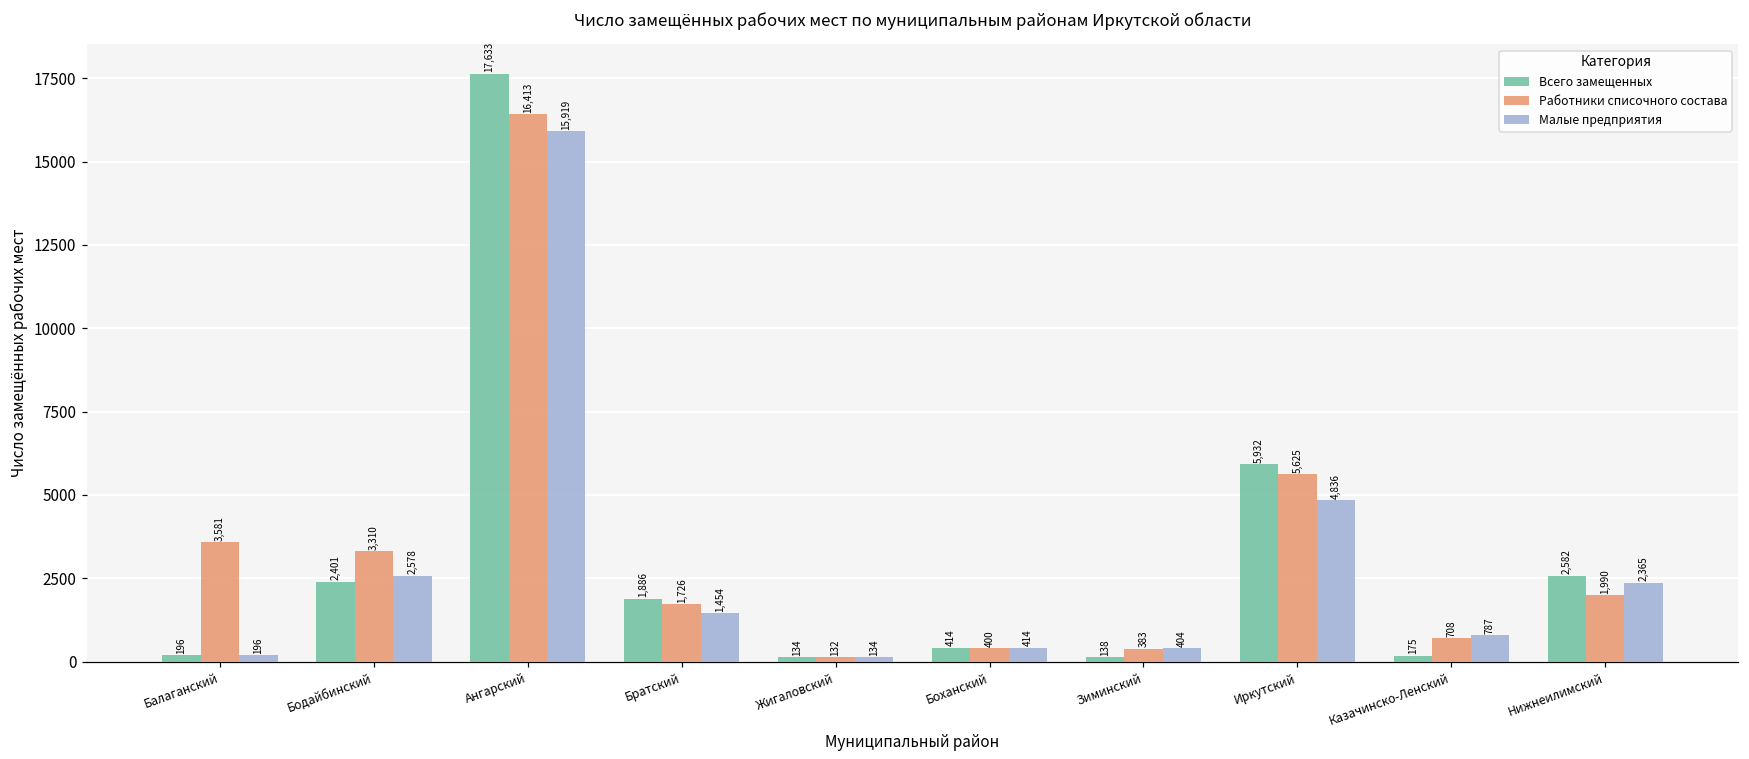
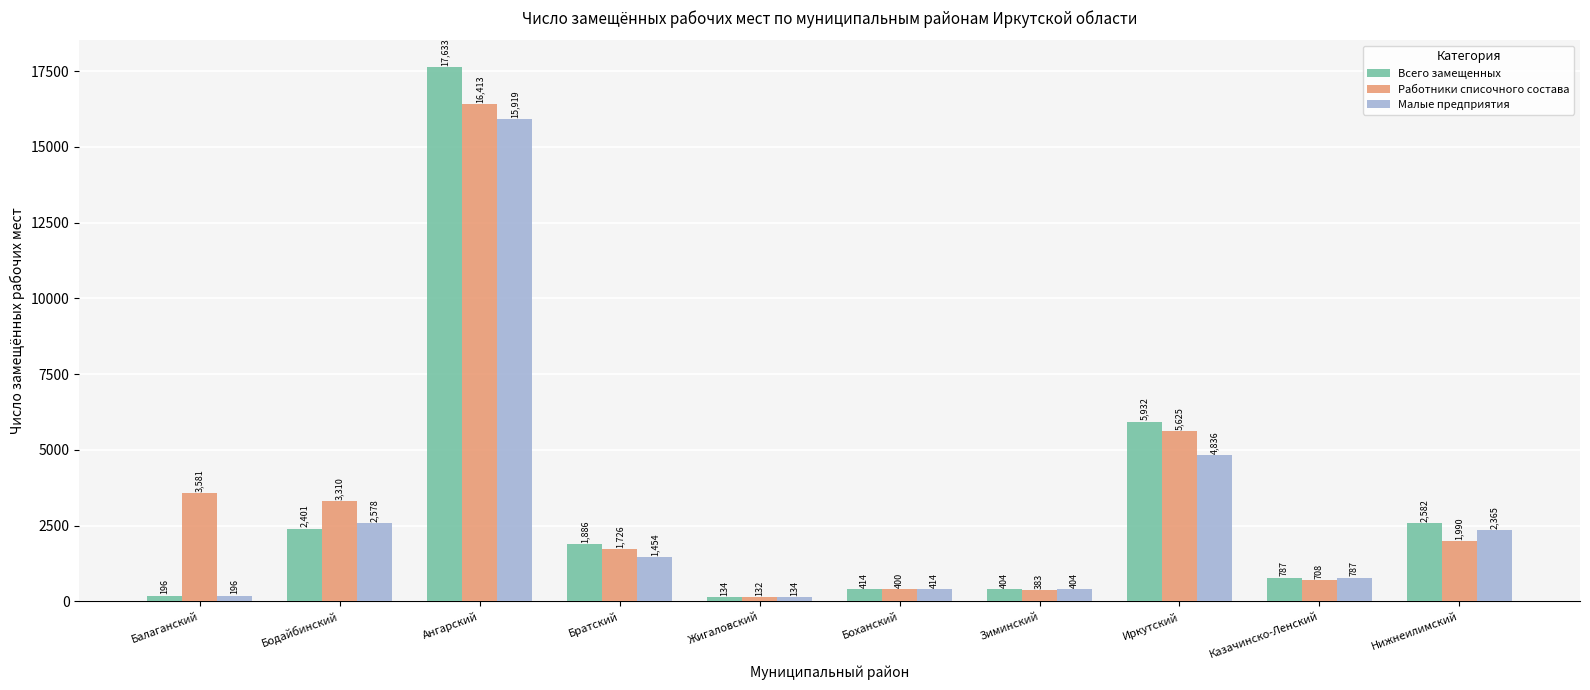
Всего замещенных, Зиминский: 138 -> 404
Всего замещенных, Казачинско-Ленский: 175 -> 787
